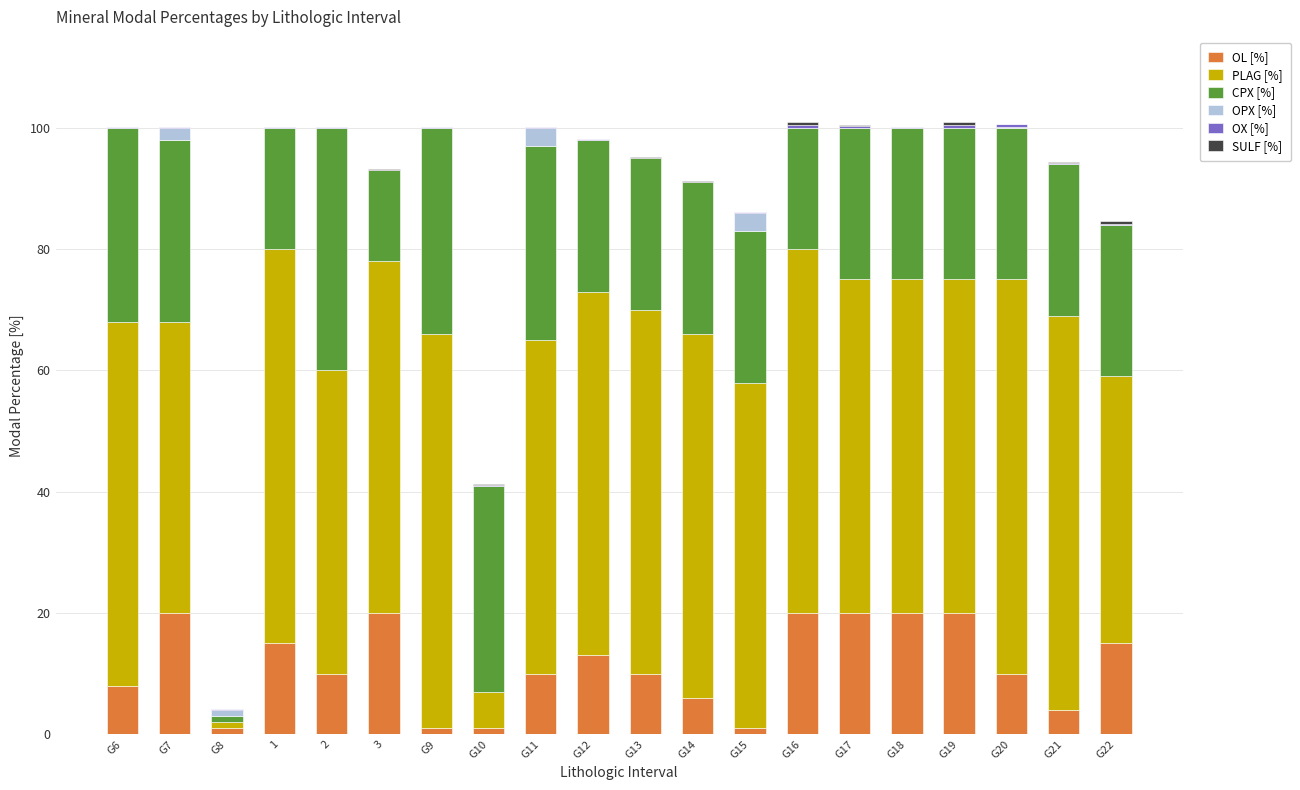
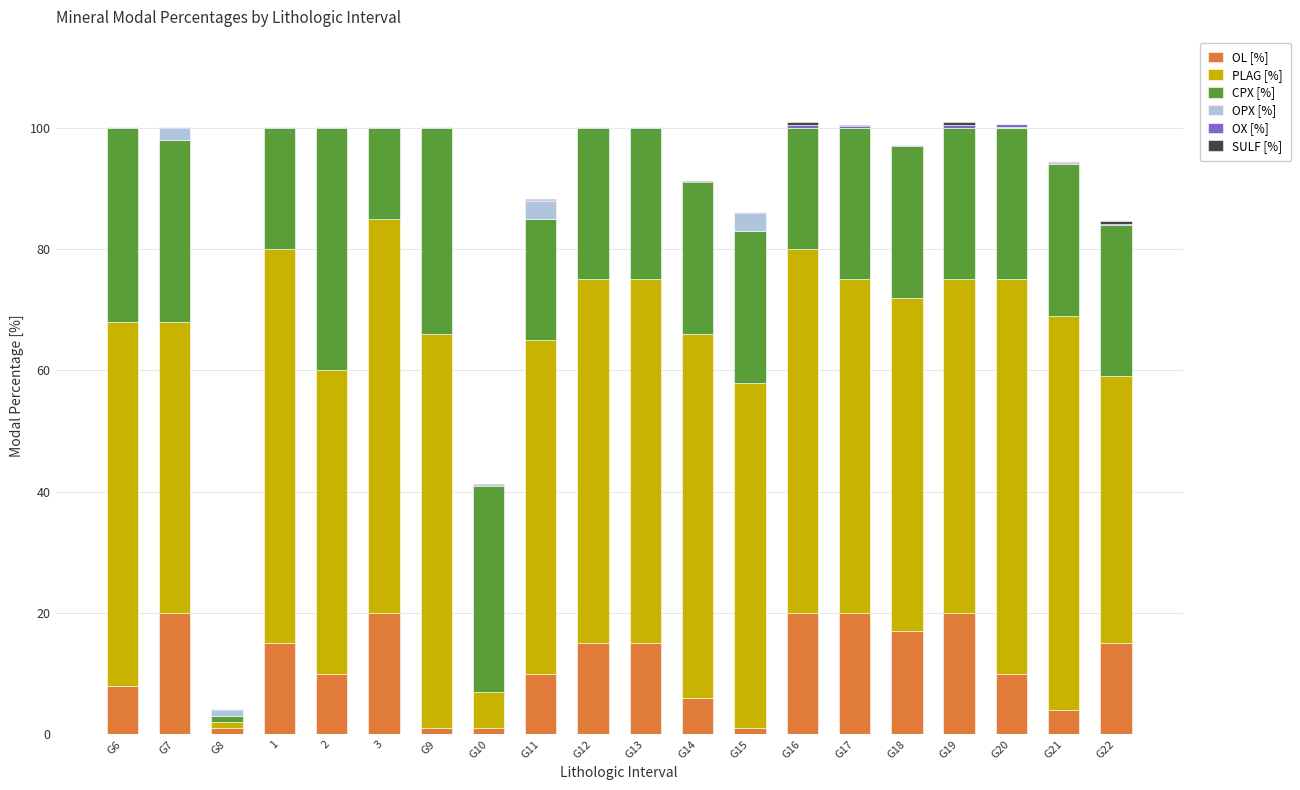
PLAG [%], 3: 58 -> 65
CPX [%], G11: 32 -> 20
OL [%], G12: 13 -> 15
OL [%], G13: 10 -> 15
OL [%], G18: 20 -> 17
